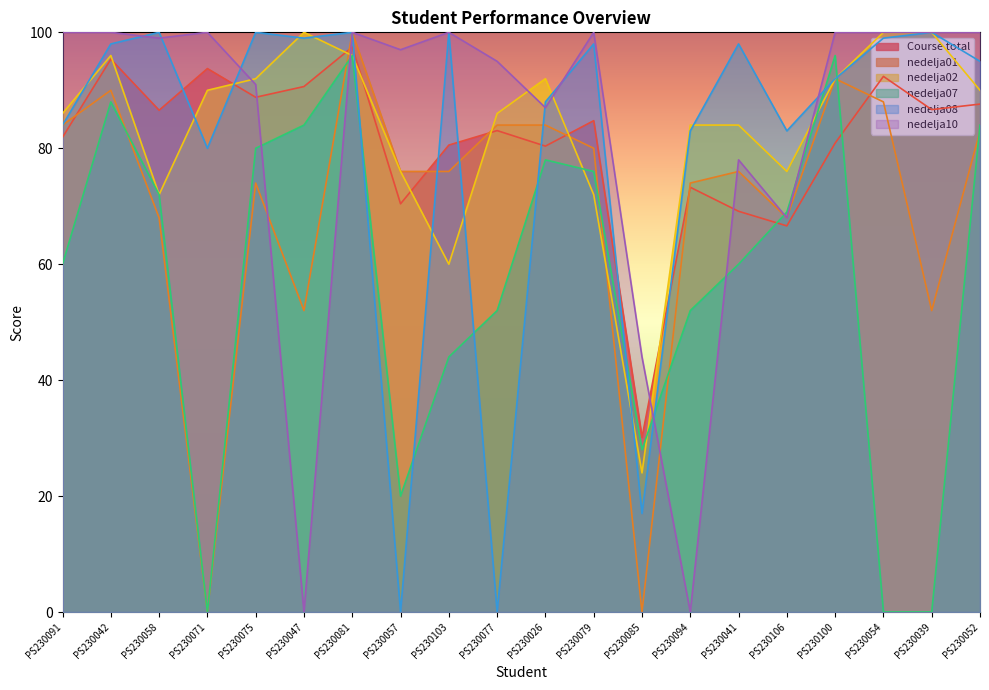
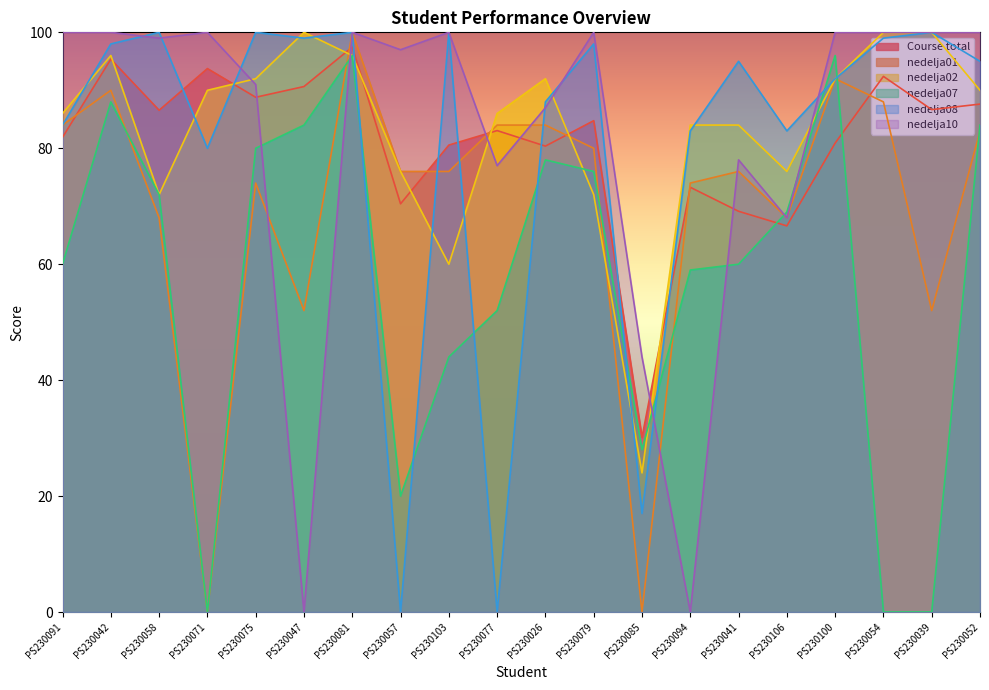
nedelja10, PS230077: 95 -> 77
nedelja07, PS230094: 52 -> 59
nedelja08, PS230041: 98 -> 95
